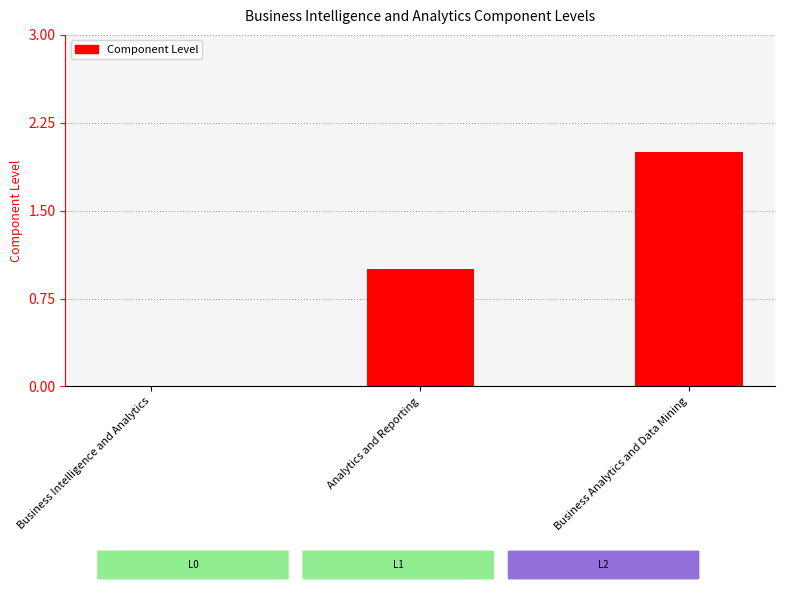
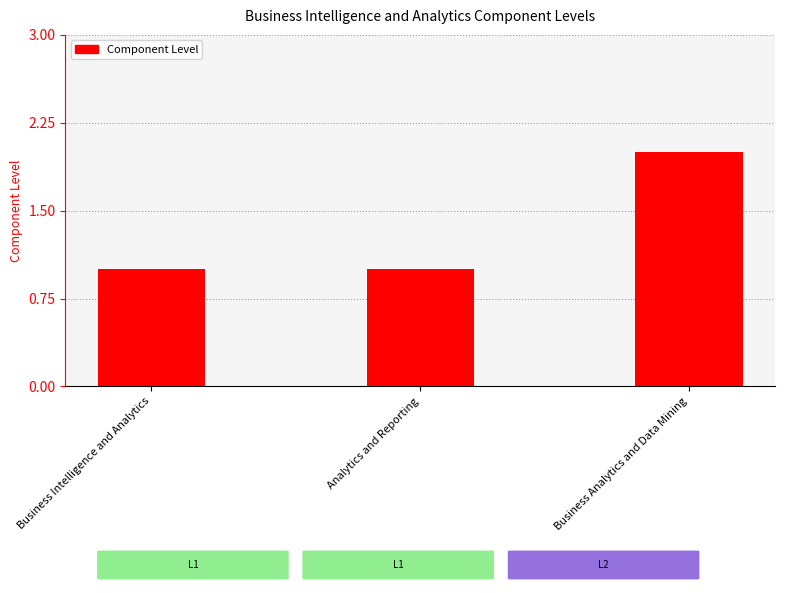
Business Intelligence and Analytics: 0 -> 1
